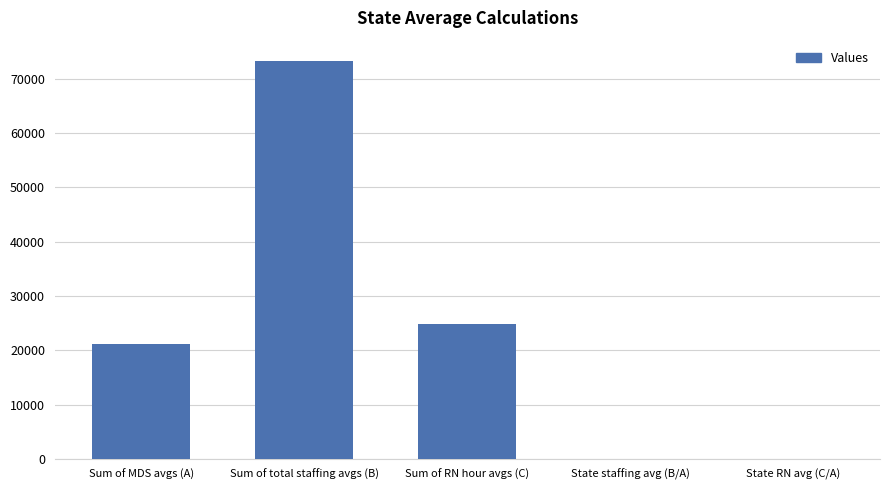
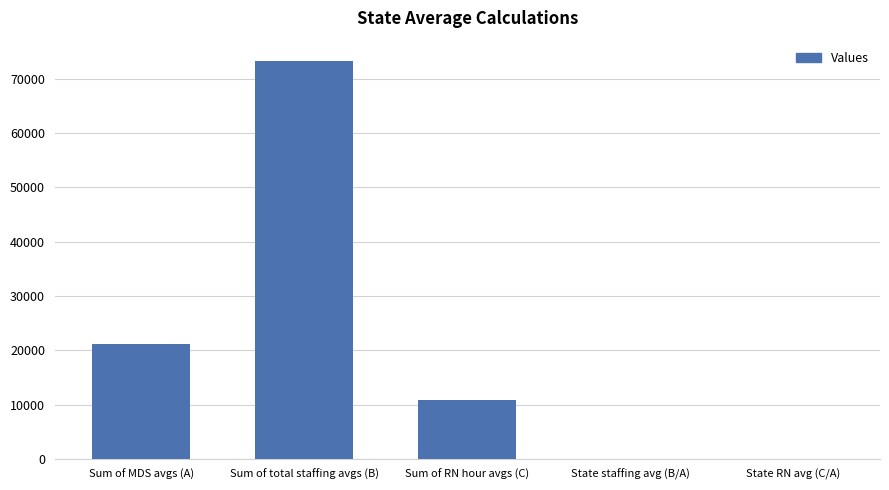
Sum of RN hour avgs (C): 25000 -> 11000
